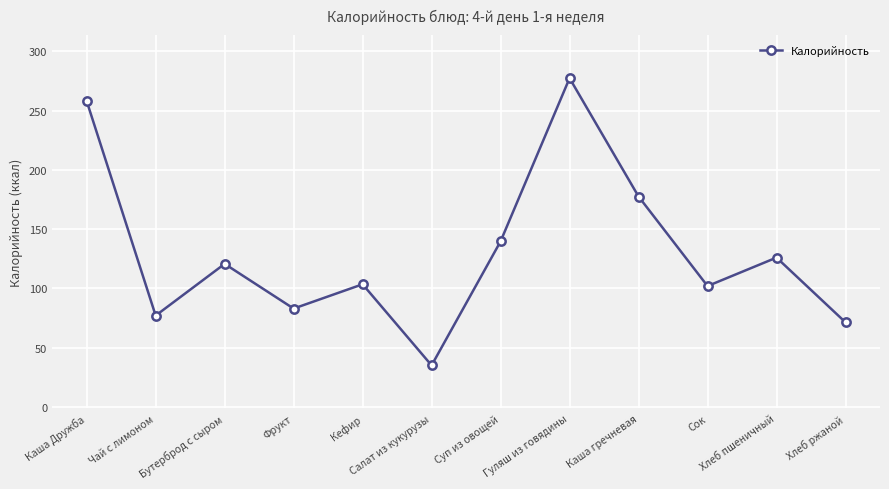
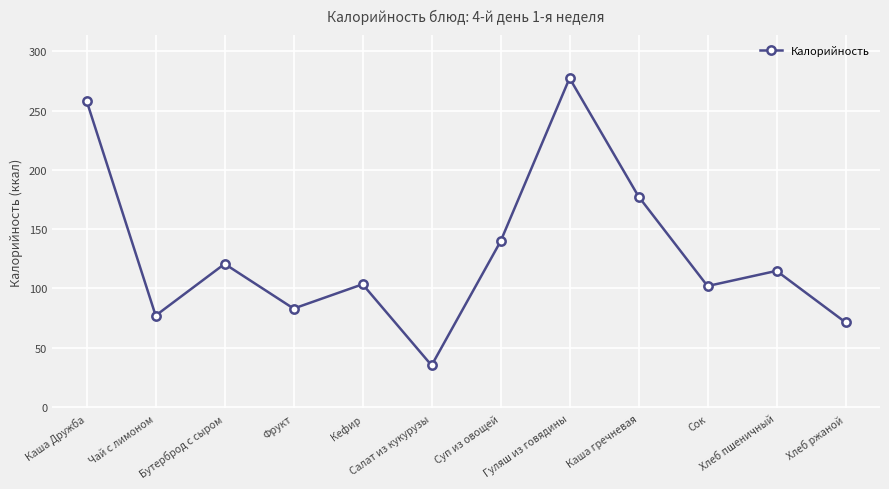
Хлеб пшеничный: 126 -> 115
